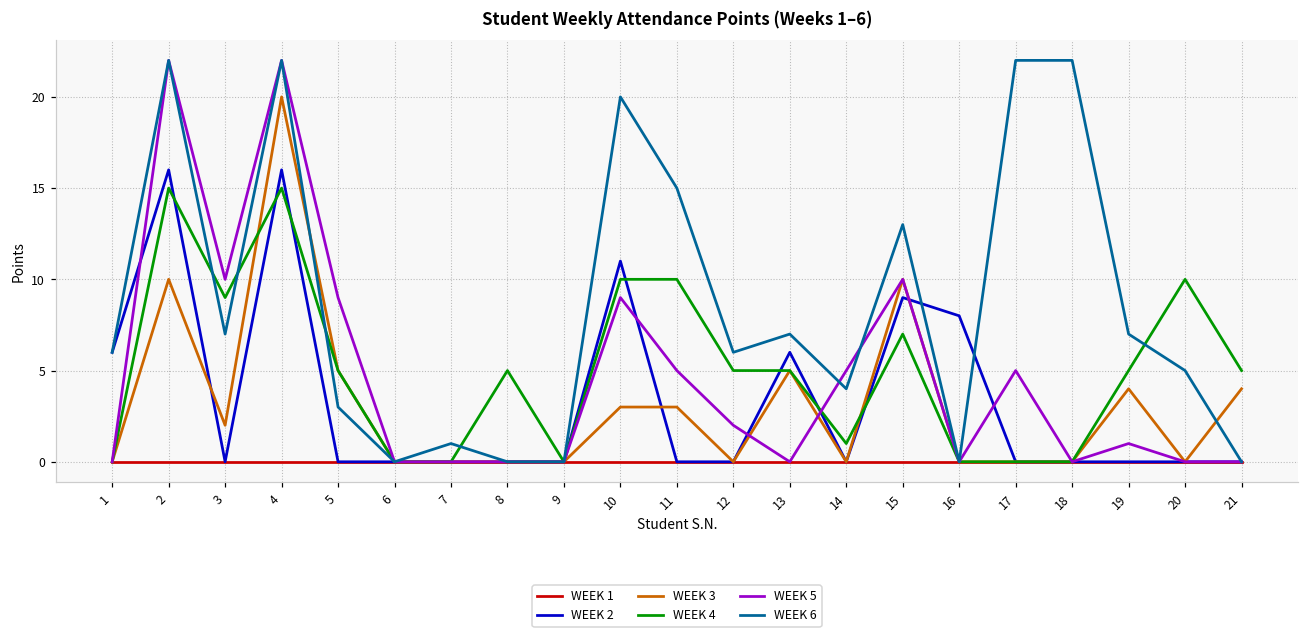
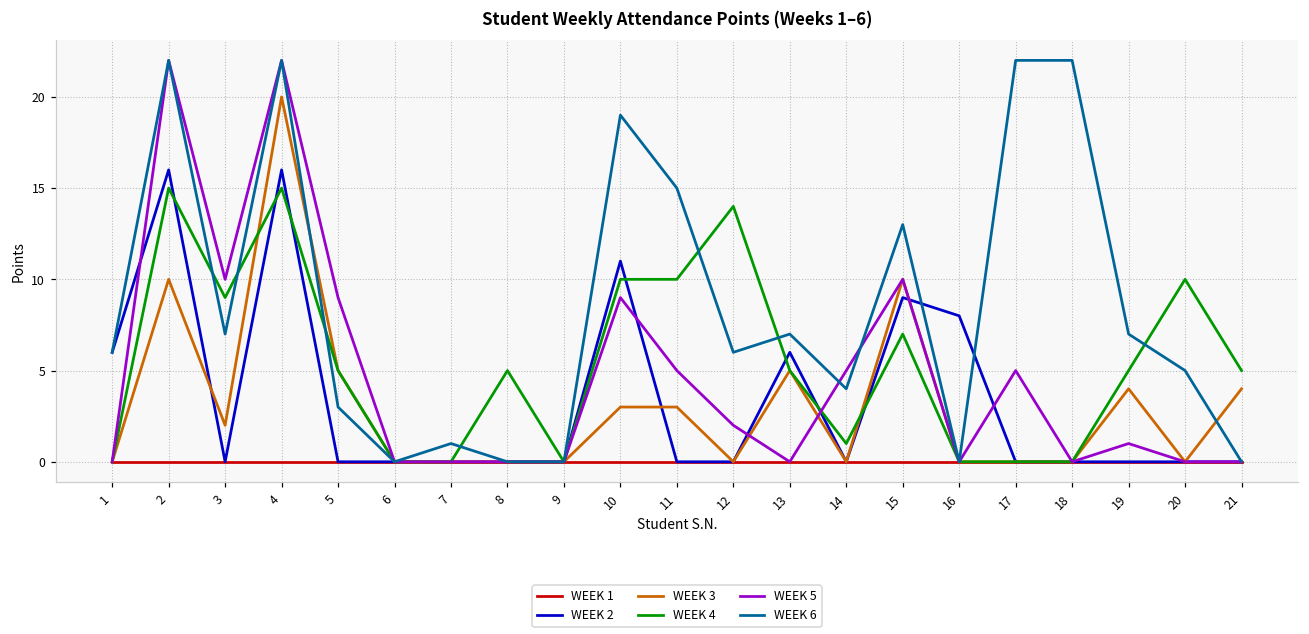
WEEK 6, 10: 20 -> 19
WEEK 4, 12: 5 -> 14
